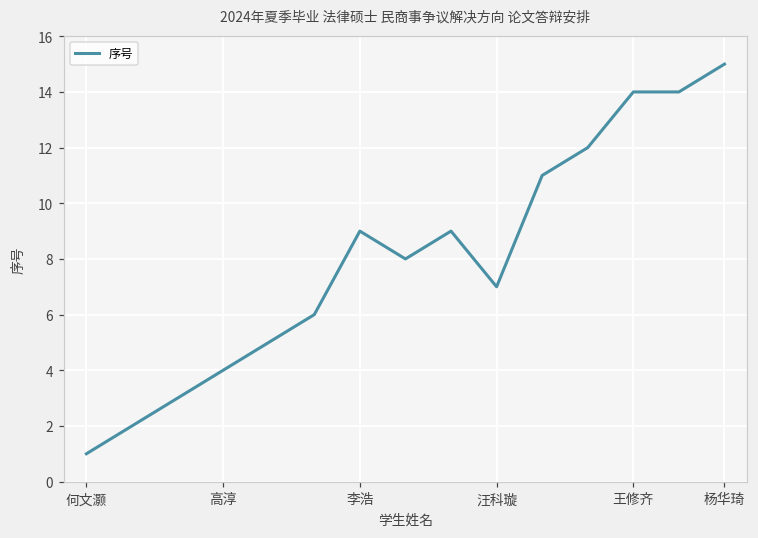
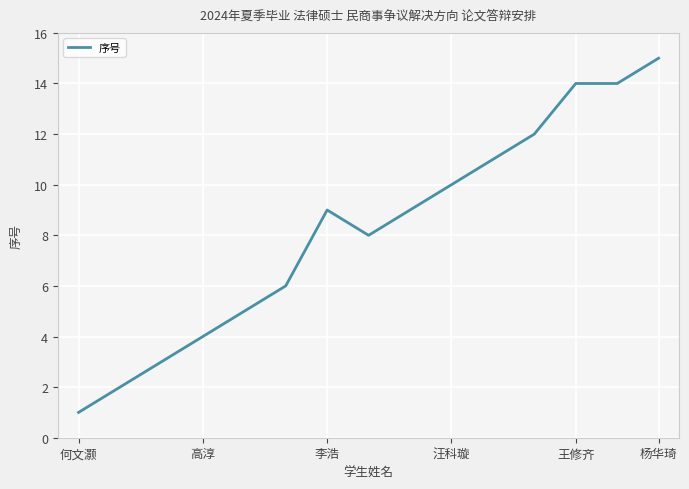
汪科璇: 7 -> 10
